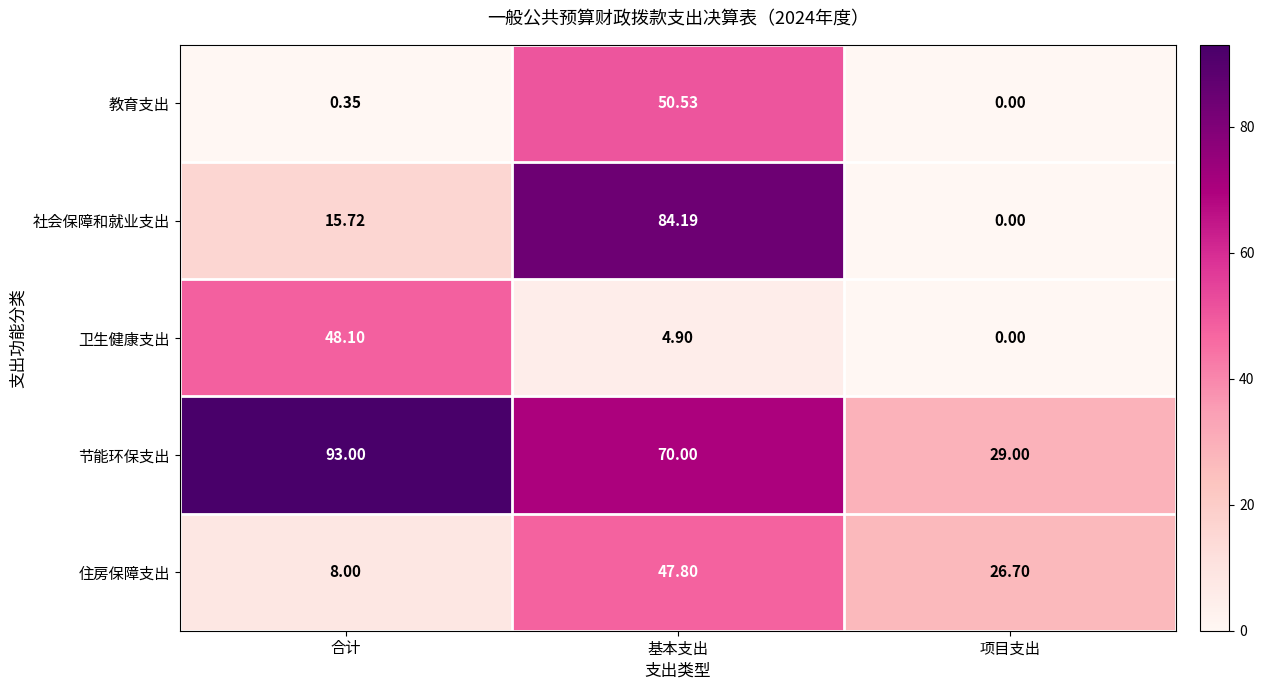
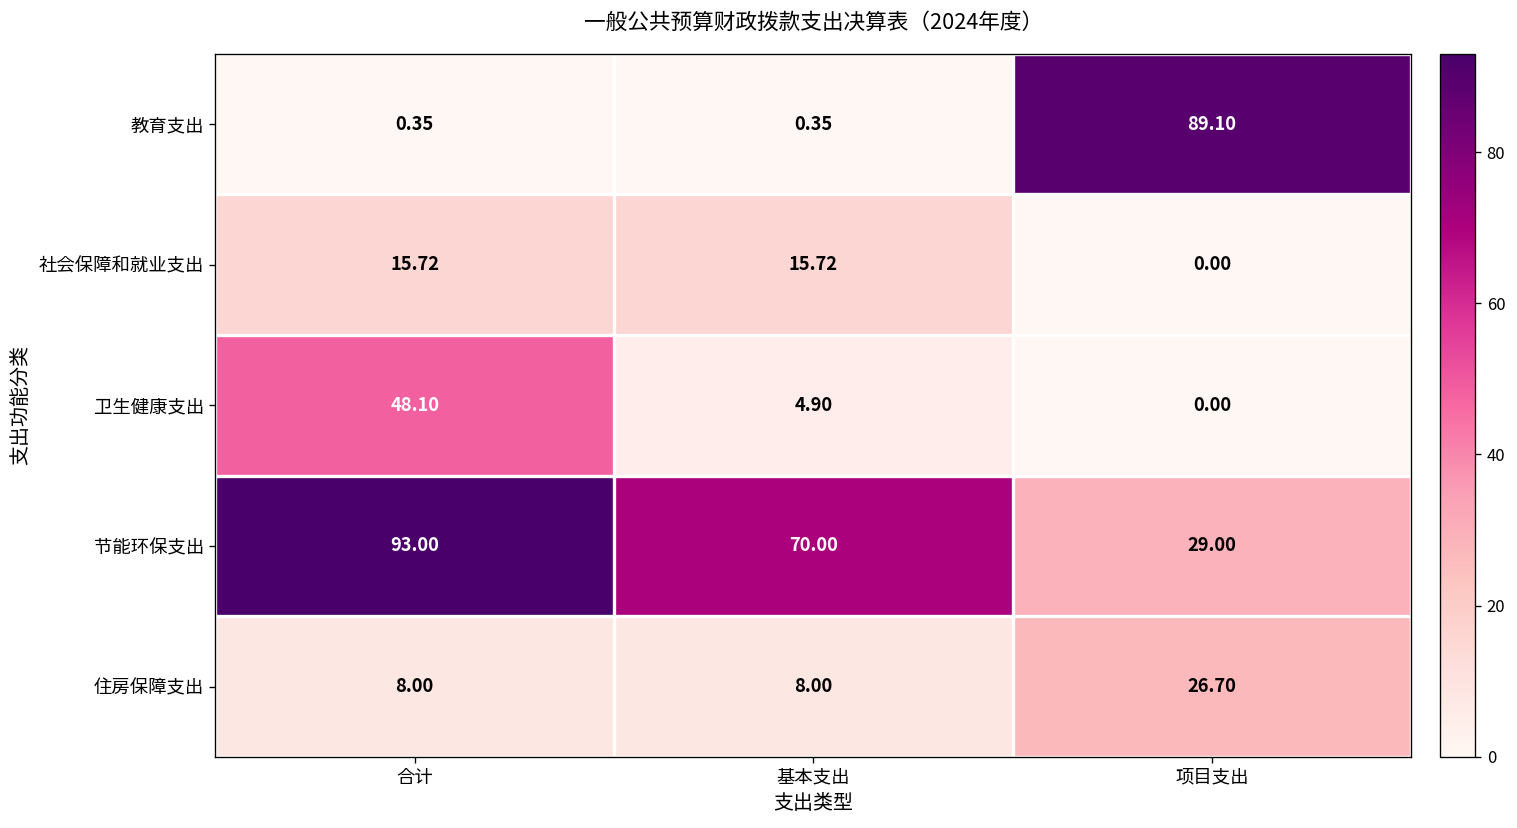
教育支出, 基本支出: 50.53 -> 0.35
教育支出, 项目支出: 0.00 -> 89.10
社会保障和就业支出, 基本支出: 84.19 -> 15.72
住房保障支出, 基本支出: 47.80 -> 8.00
